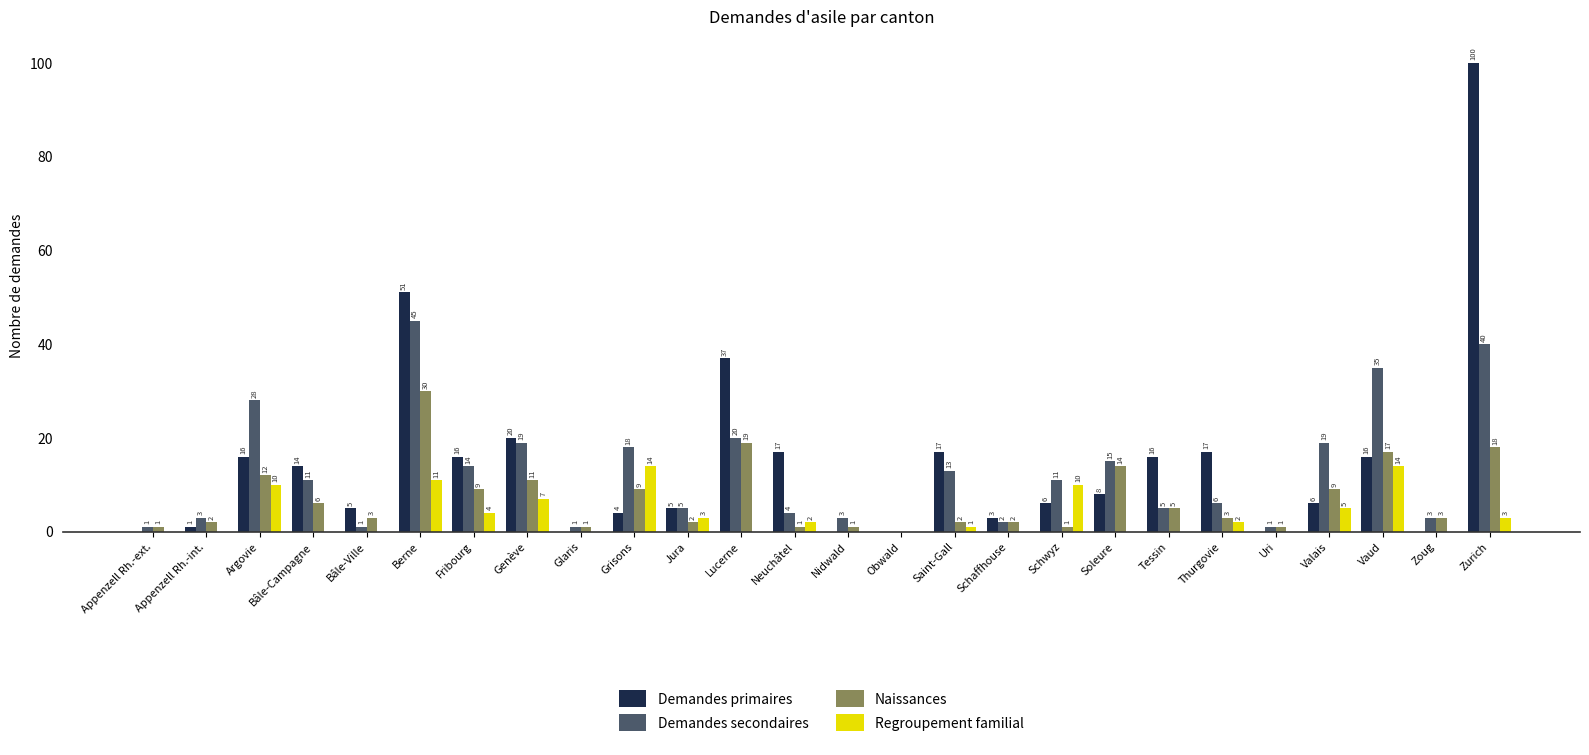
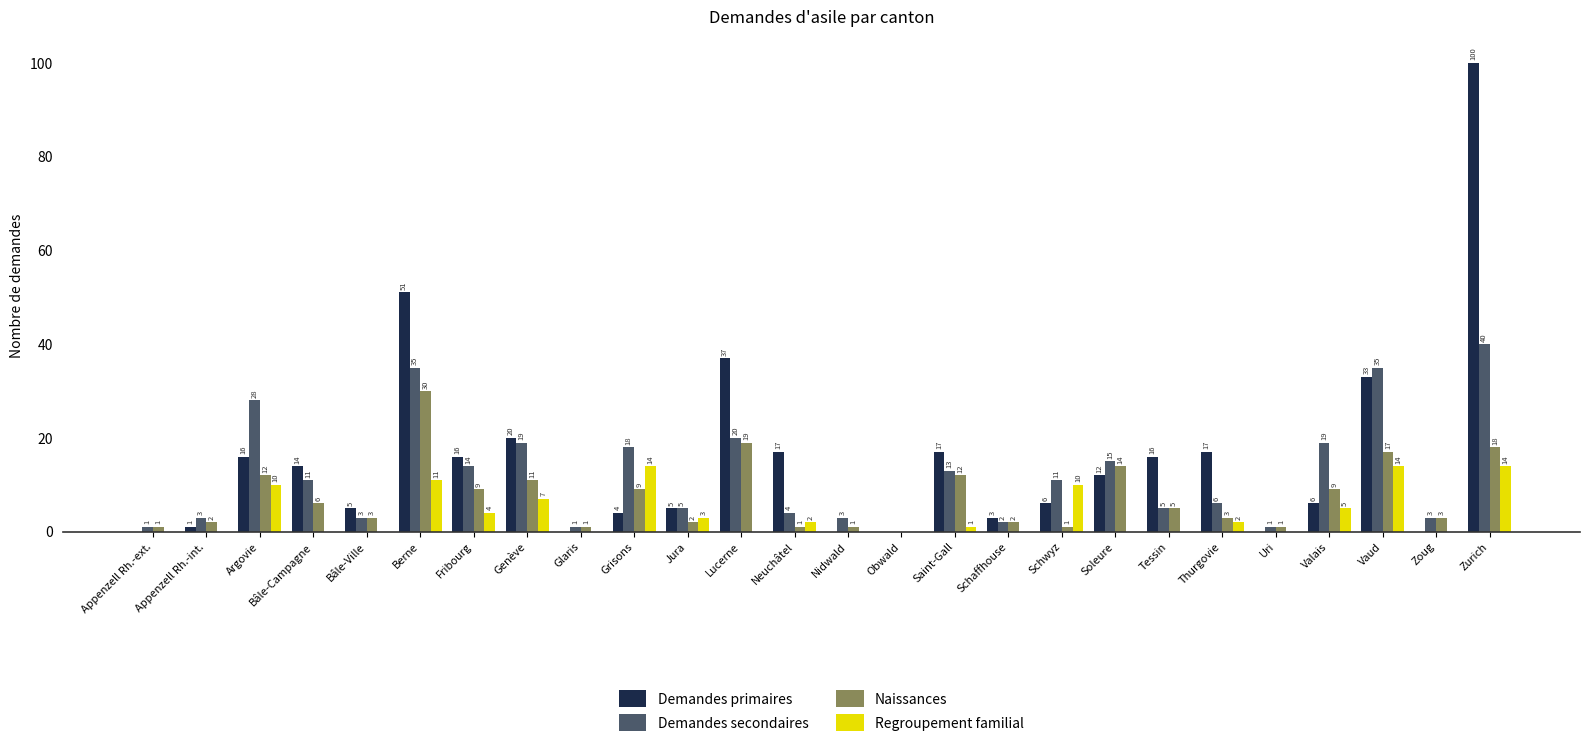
Demandes secondaires, Bâle-Ville: 1 -> 3
Demandes secondaires, Berne: 45 -> 35
Naissances, Saint-Gall: 2 -> 12
Demandes primaires, Soleure: 8 -> 12
Demandes primaires, Vaud: 16 -> 33
Regroupement familial, Zurich: 3 -> 14
